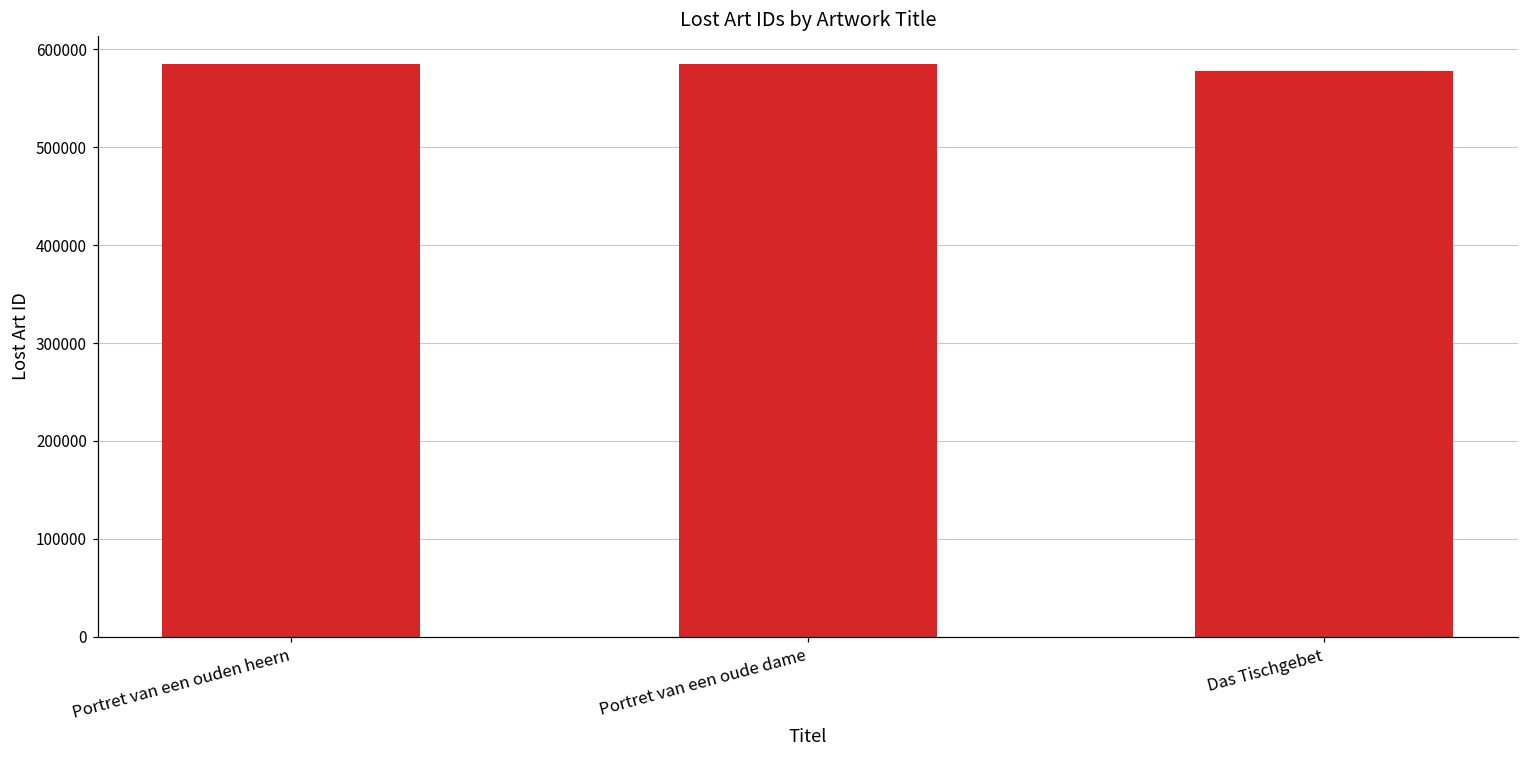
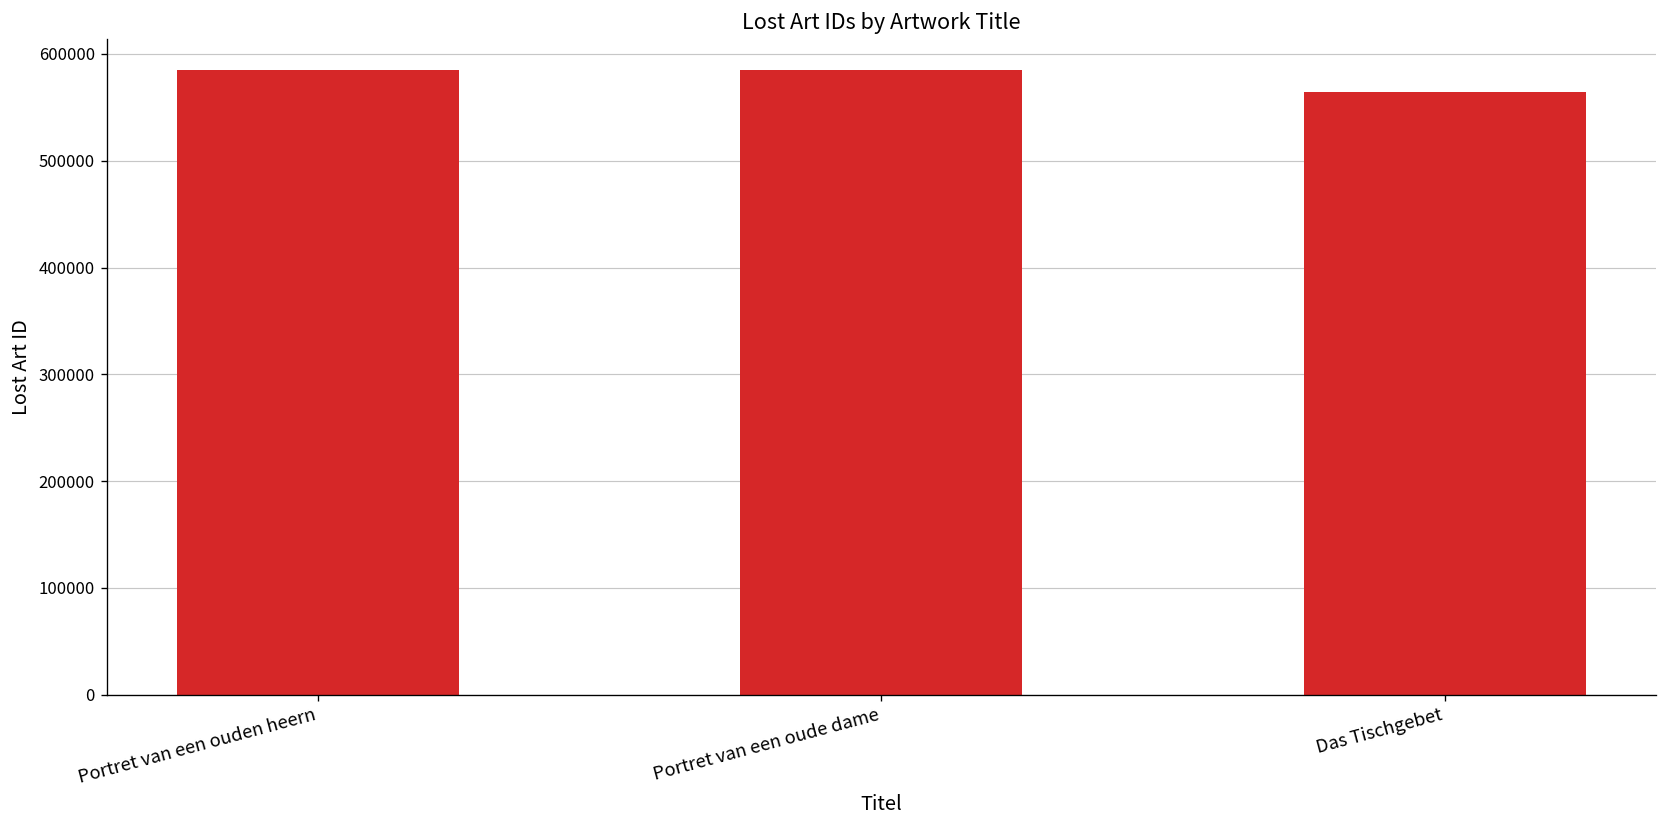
Das Tischgebet: 580000 -> 560000
